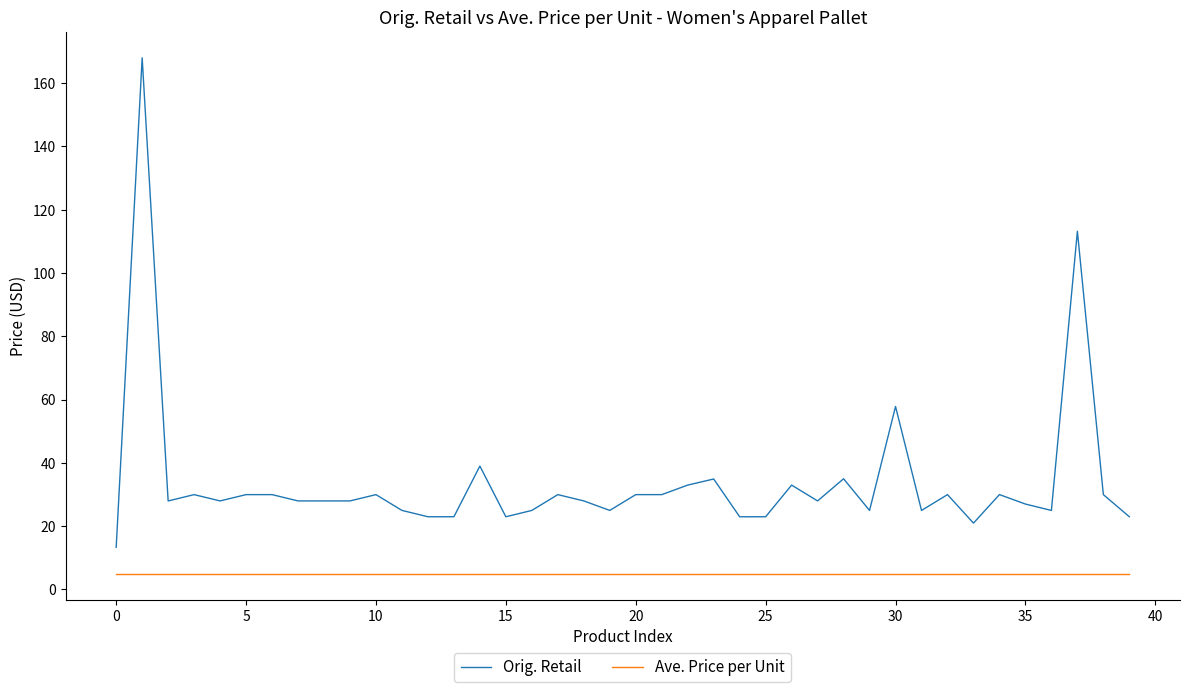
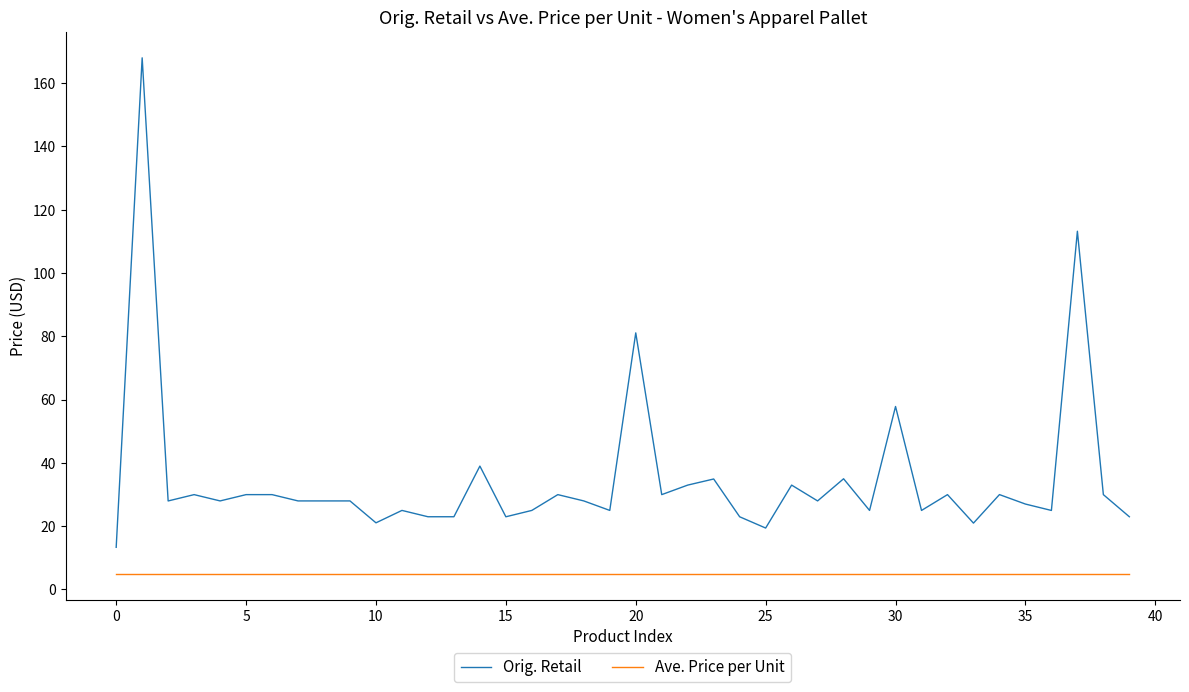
Orig. Retail, 10: 30 -> 21
Orig. Retail, 20: 30 -> 81
Orig. Retail, 25: 23 -> 19
